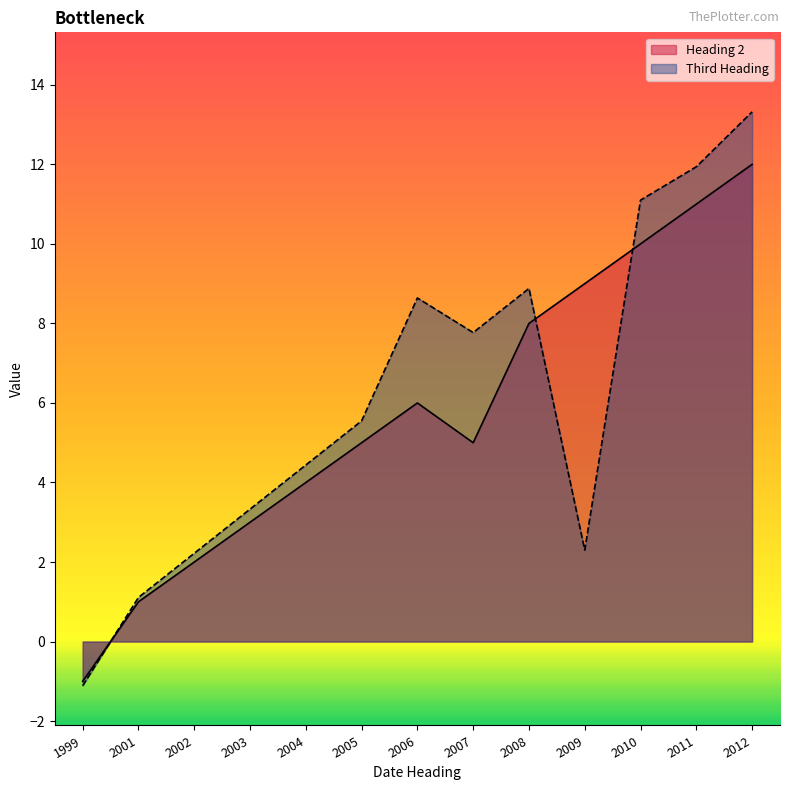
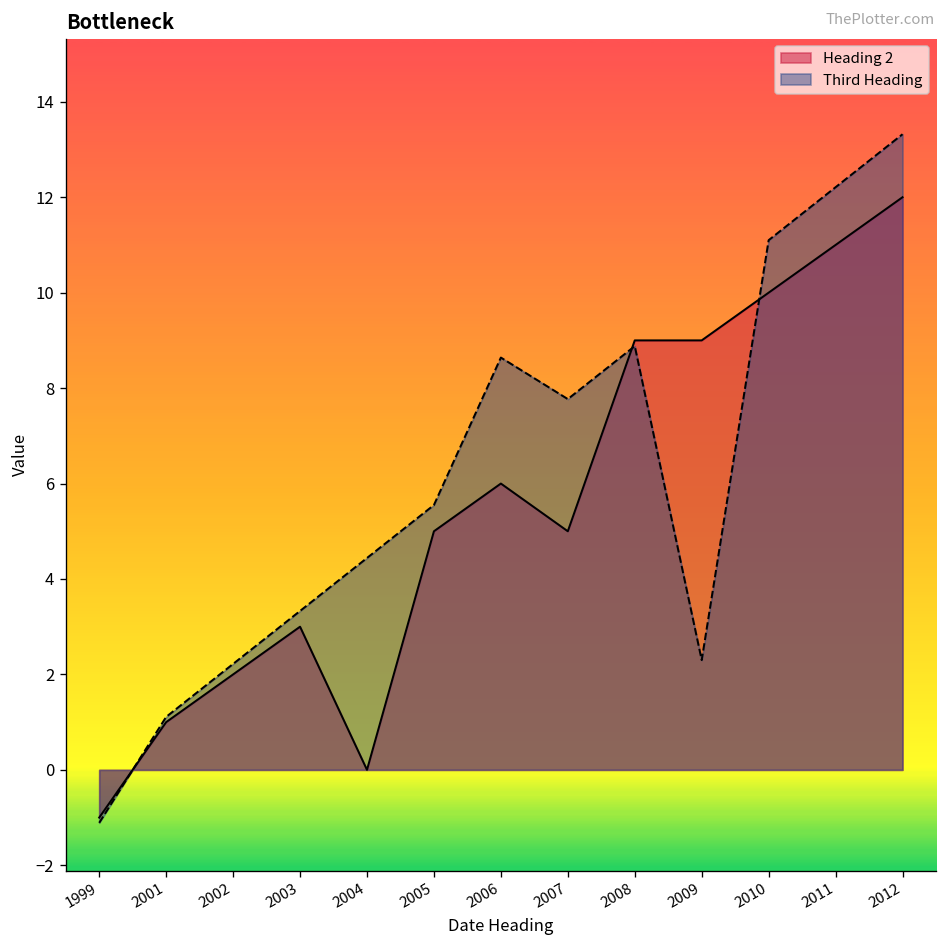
Heading 2, 2004: 4 -> 0
Heading 2, 2008: 8 -> 9
Third Heading, 2011: 11.9 -> 12.2
